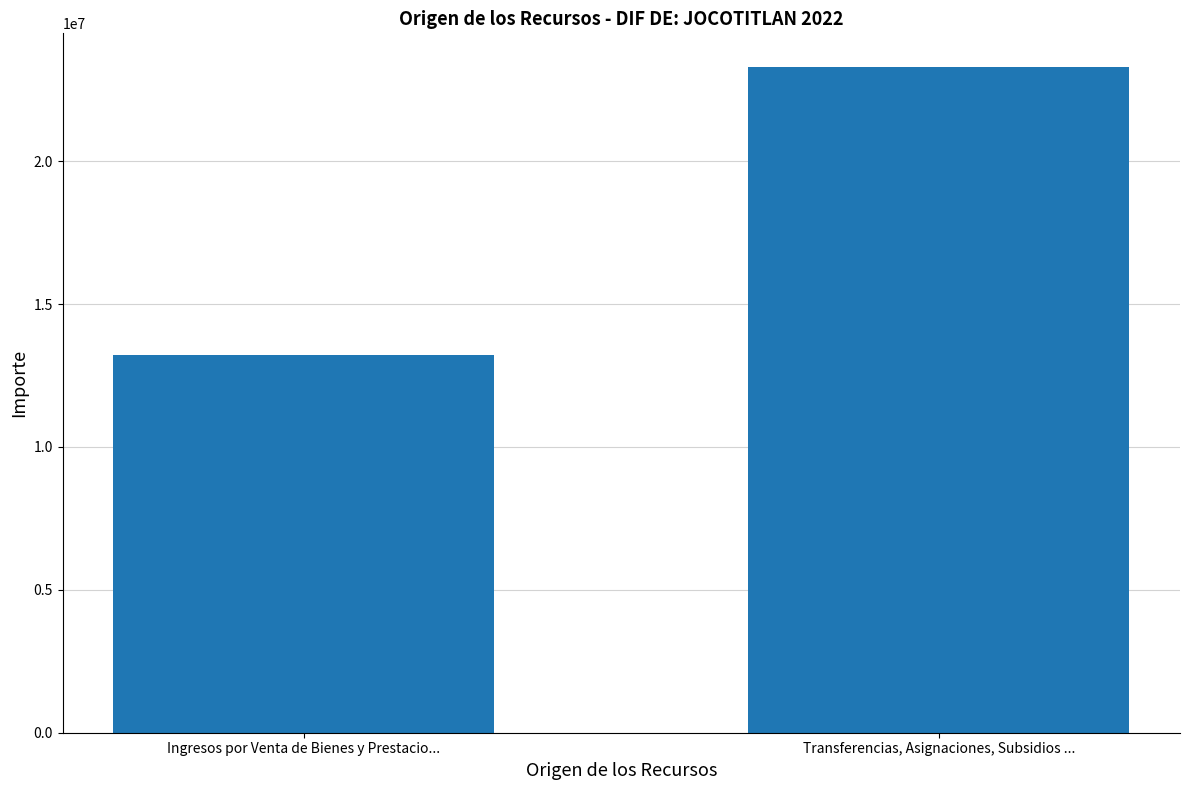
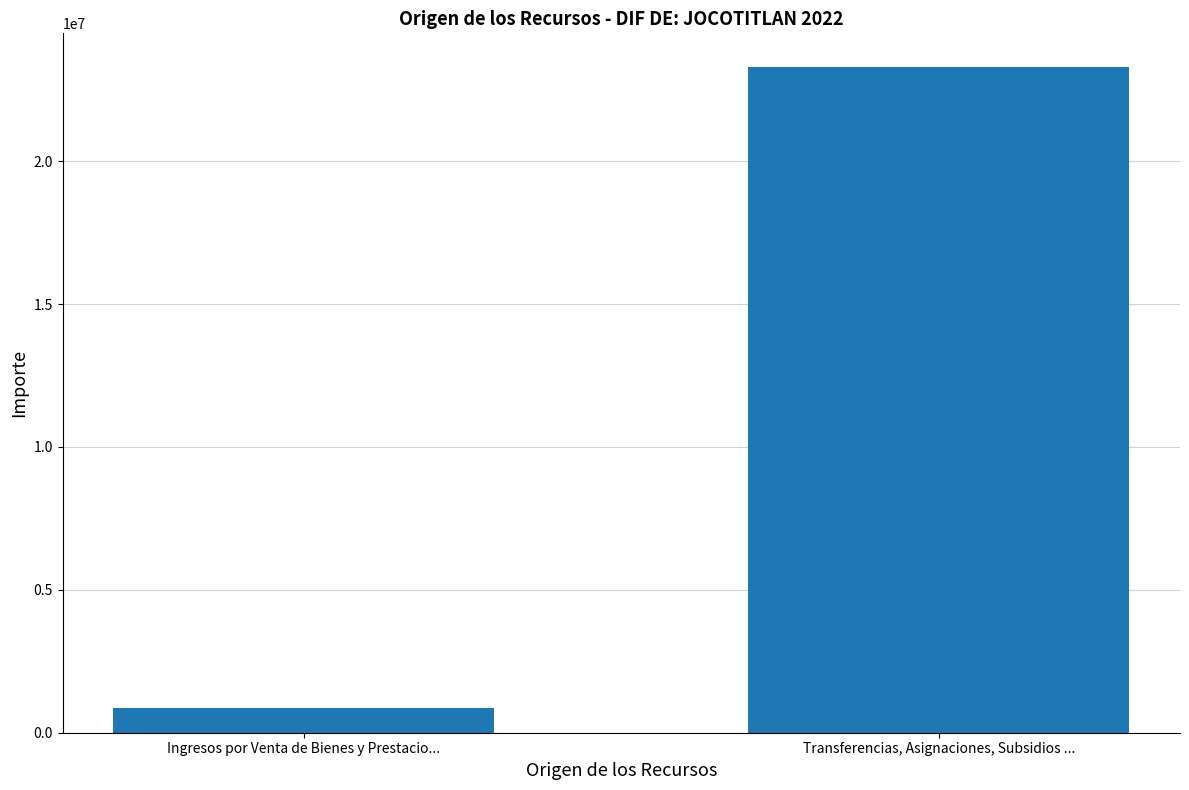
Ingresos por Venta de Bienes y Prestacio...: 13200000 -> 900000
